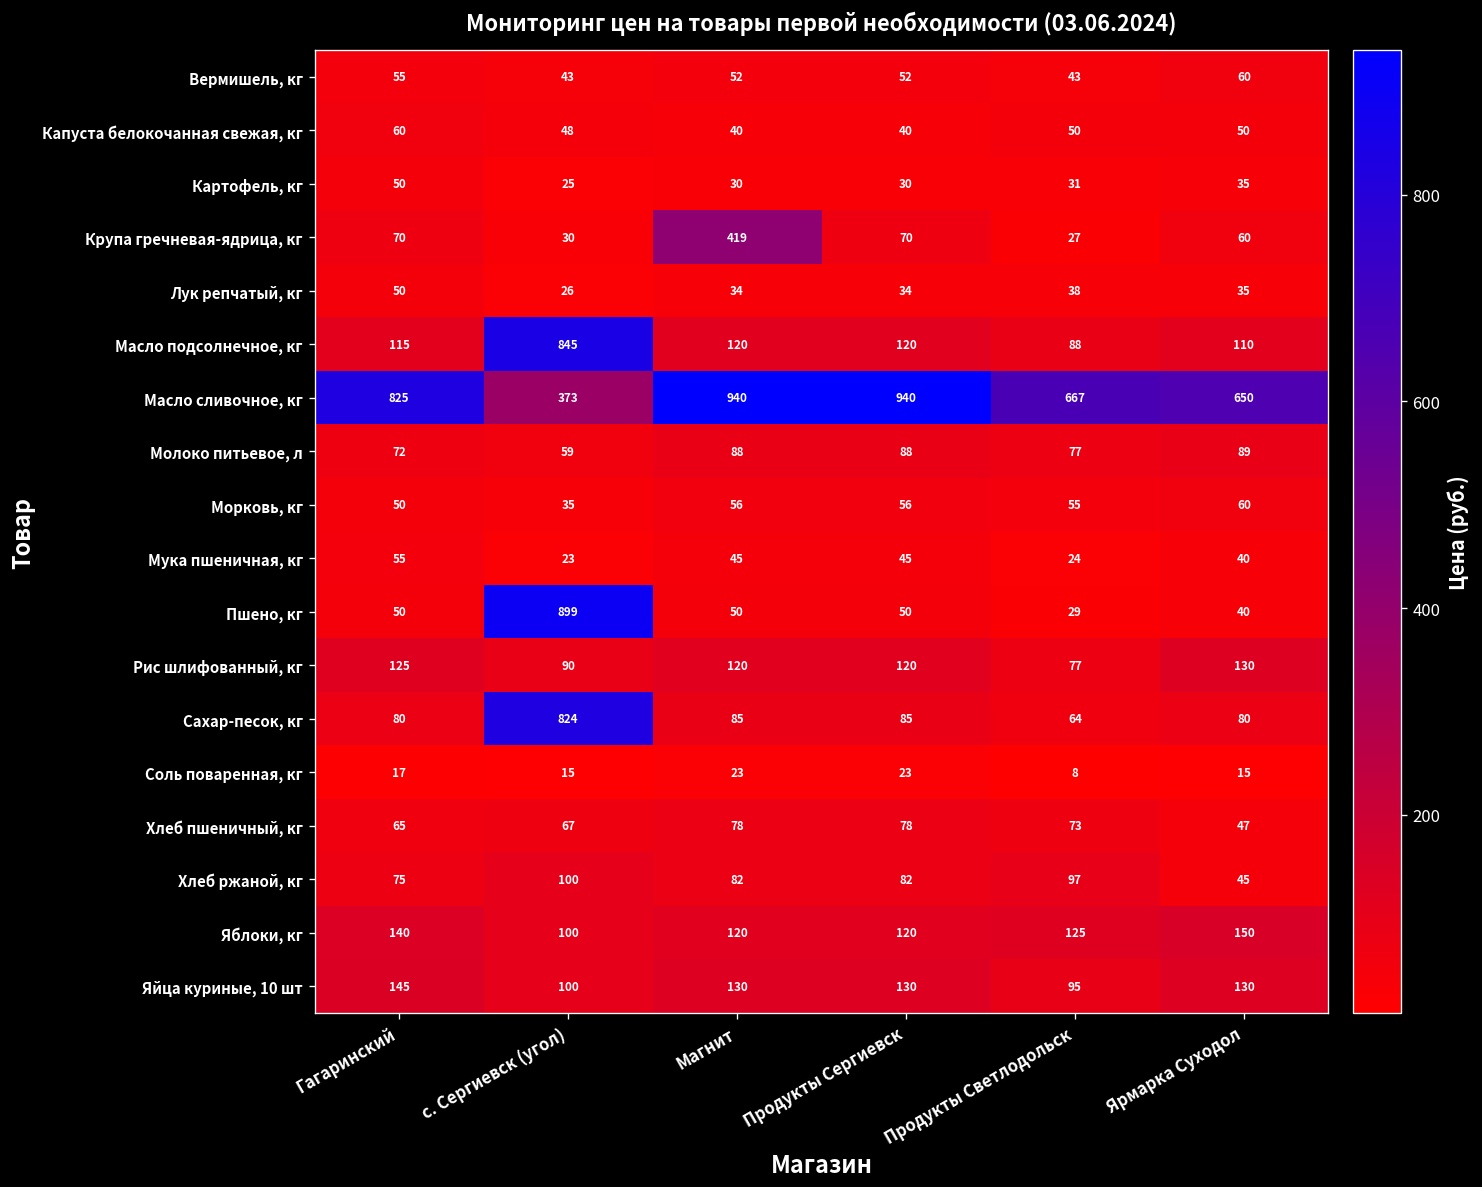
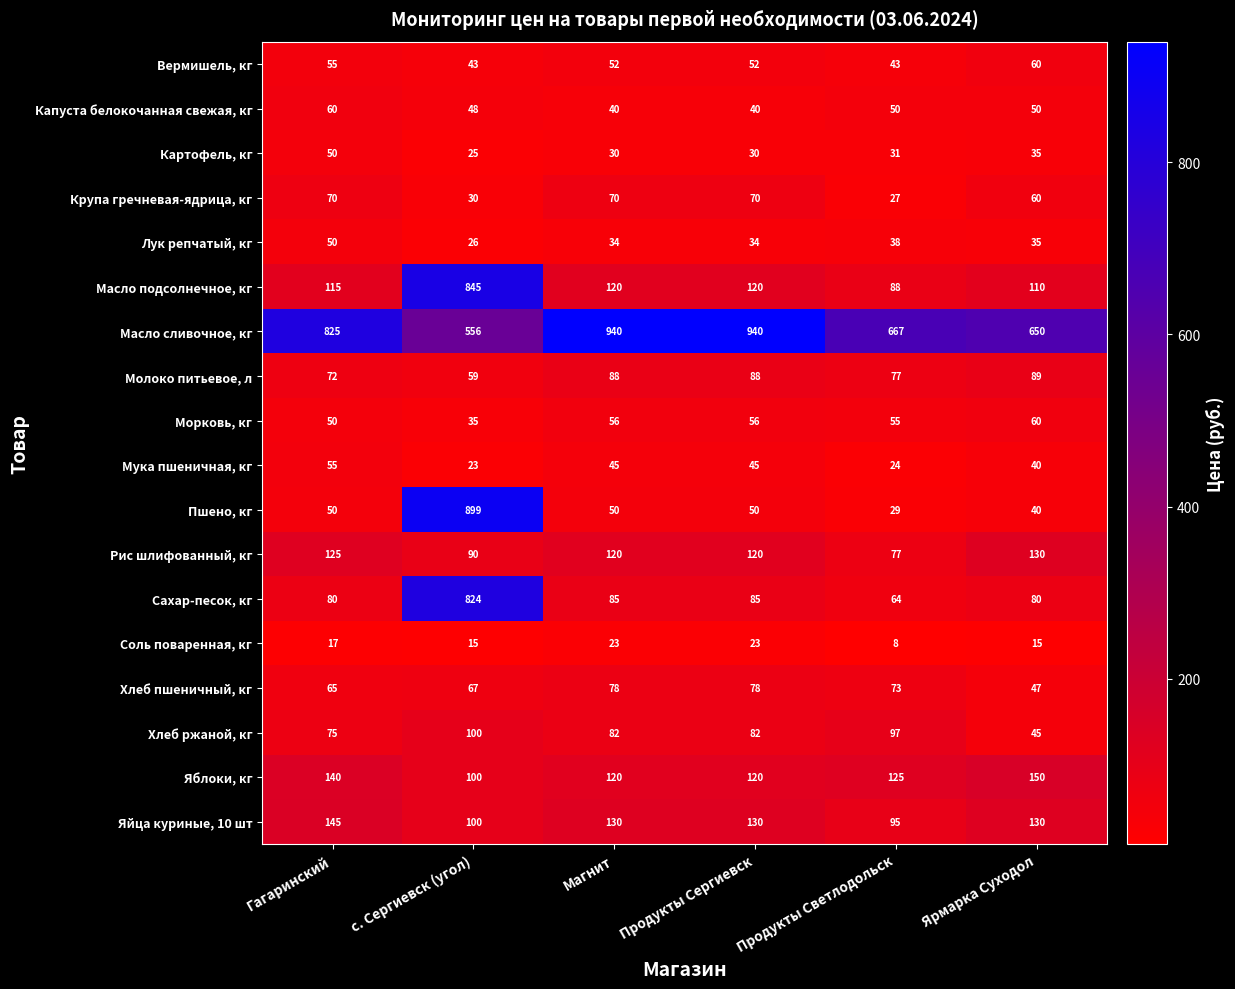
Крупа гречневая-ядрица, кг, Магнит: 419 -> 70
Масло сливочное, кг, с. Сергиевск (угол): 373 -> 556
